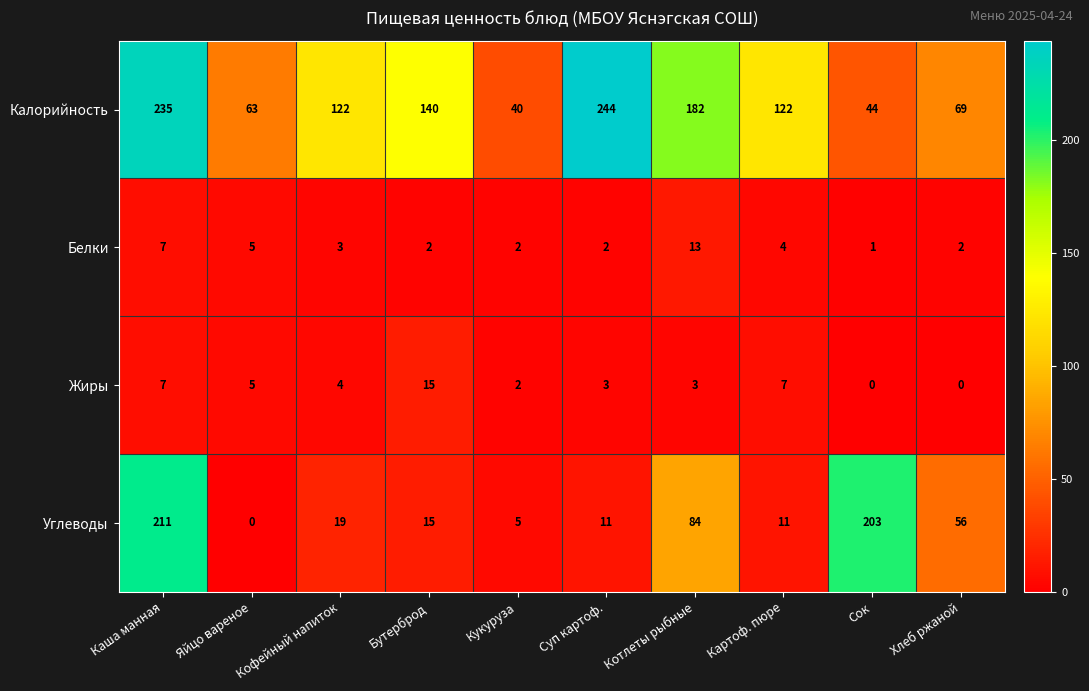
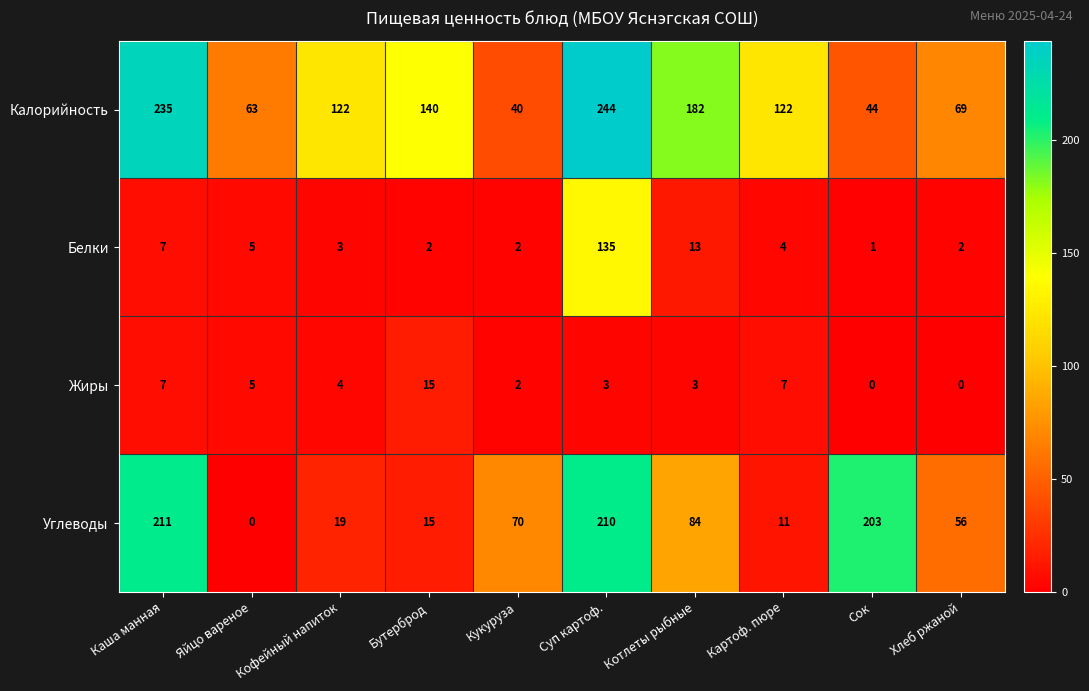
Белки, Суп картоф.: 2 -> 135
Углеводы, Кукуруза: 5 -> 70
Углеводы, Суп картоф.: 11 -> 210
